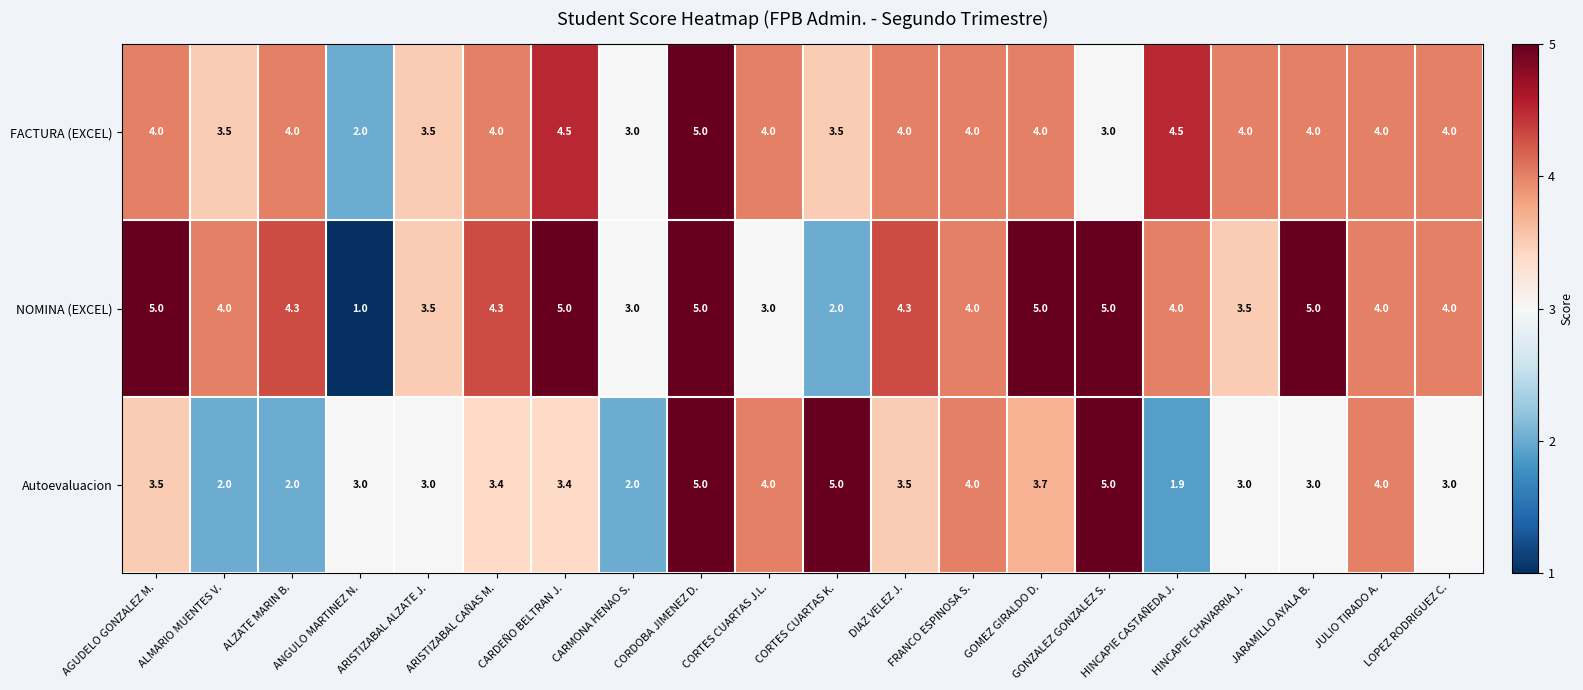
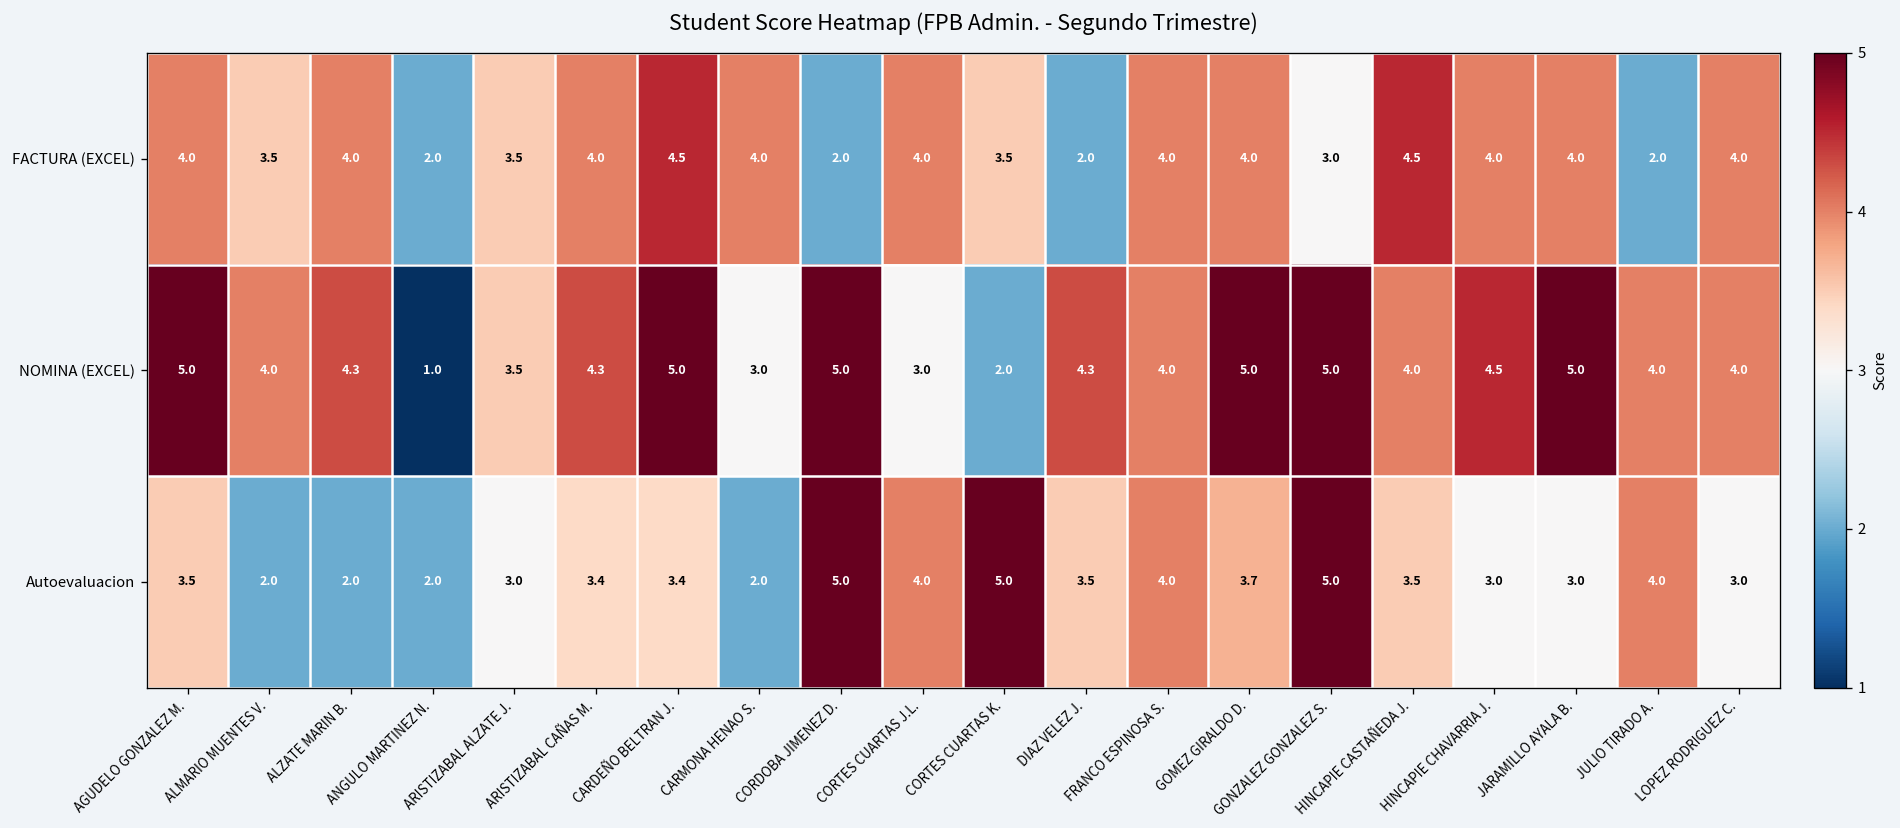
FACTURA (EXCEL), CARMONA HENAO S.: 3.0 -> 4.0
FACTURA (EXCEL), CORDOBA JIMENEZ D.: 5.0 -> 2.0
FACTURA (EXCEL), DIAZ VELEZ J.: 4.0 -> 2.0
FACTURA (EXCEL), JULIO TIRADO A.: 4.0 -> 2.0
NOMINA (EXCEL), HINCAPIE CHAVARRIA J.: 3.5 -> 4.5
Autoevaluacion, ANGULO MARTINEZ N.: 3.0 -> 2.0
Autoevaluacion, HINCAPIE CASTAÑEDA J.: 1.9 -> 3.5
